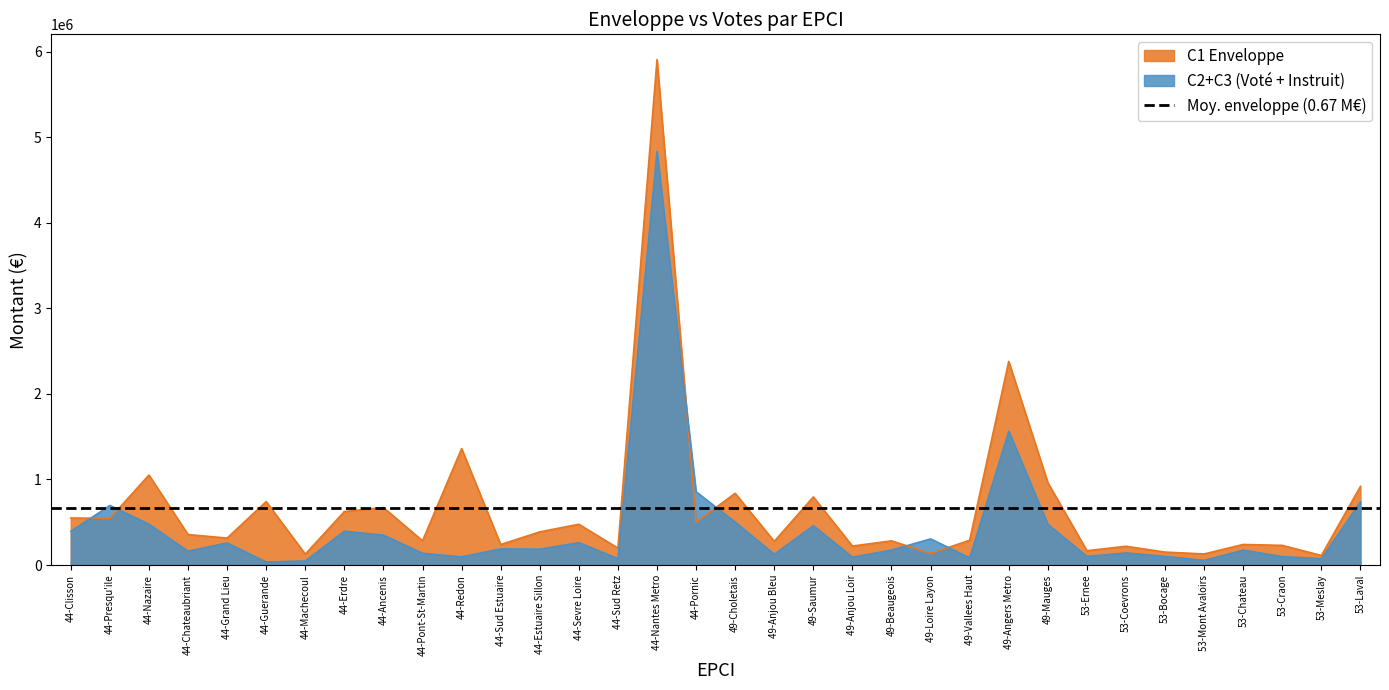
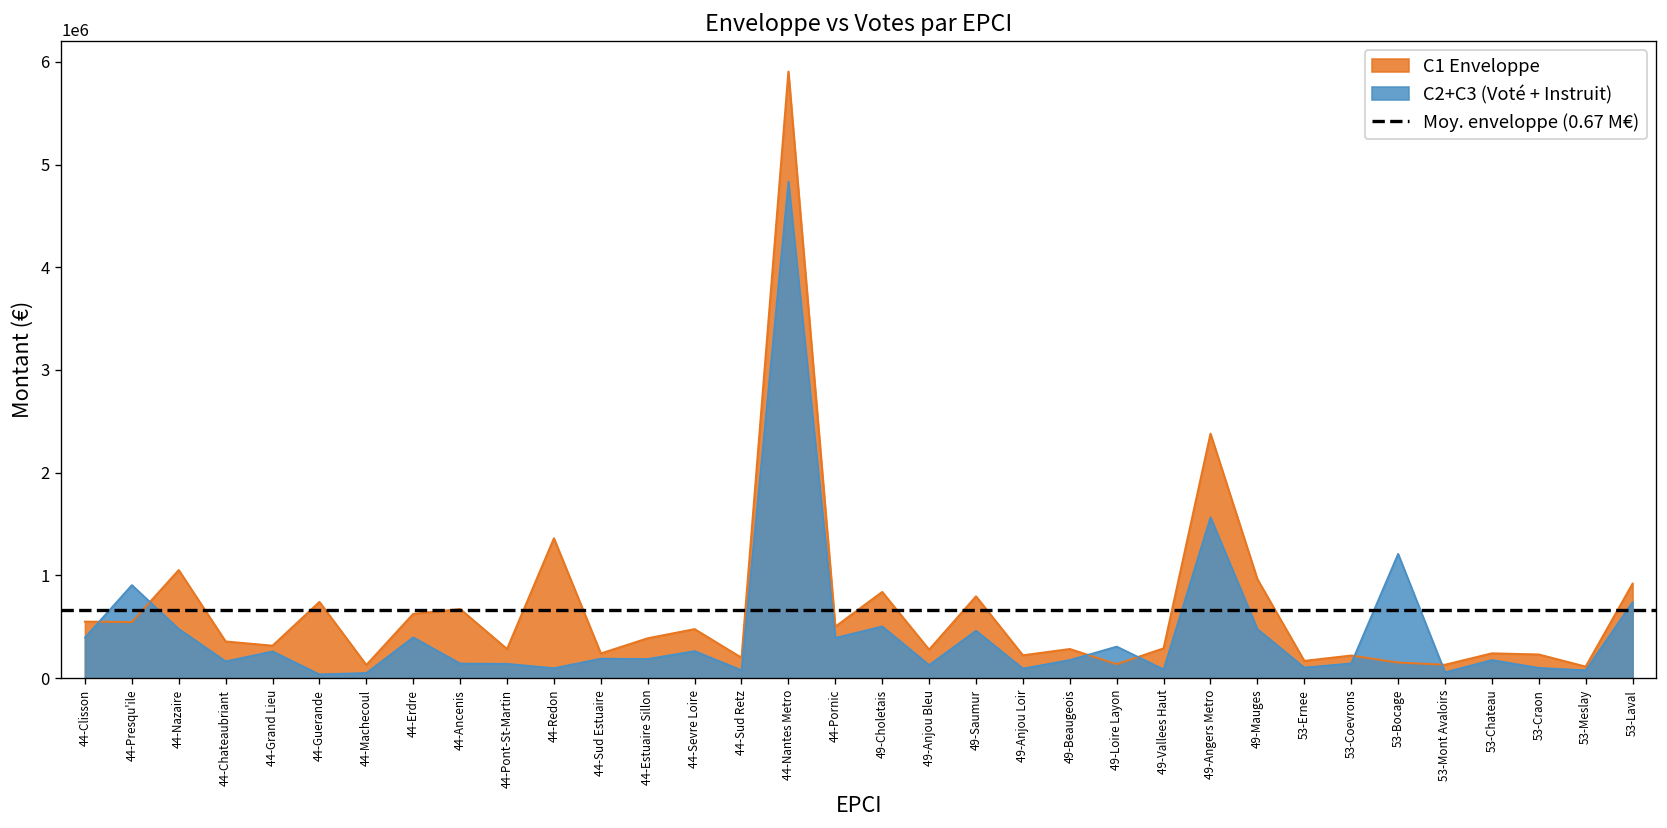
C2+C3 (Voté + Instruit), 44-Presqu'ile: 700000 -> 900000
C2+C3 (Voté + Instruit), 44-Ancenis: 400000 -> 100000
C2+C3 (Voté + Instruit), 44-Pornic: 900000 -> 400000
C2+C3 (Voté + Instruit), 53-Bocage: 100000 -> 1200000
